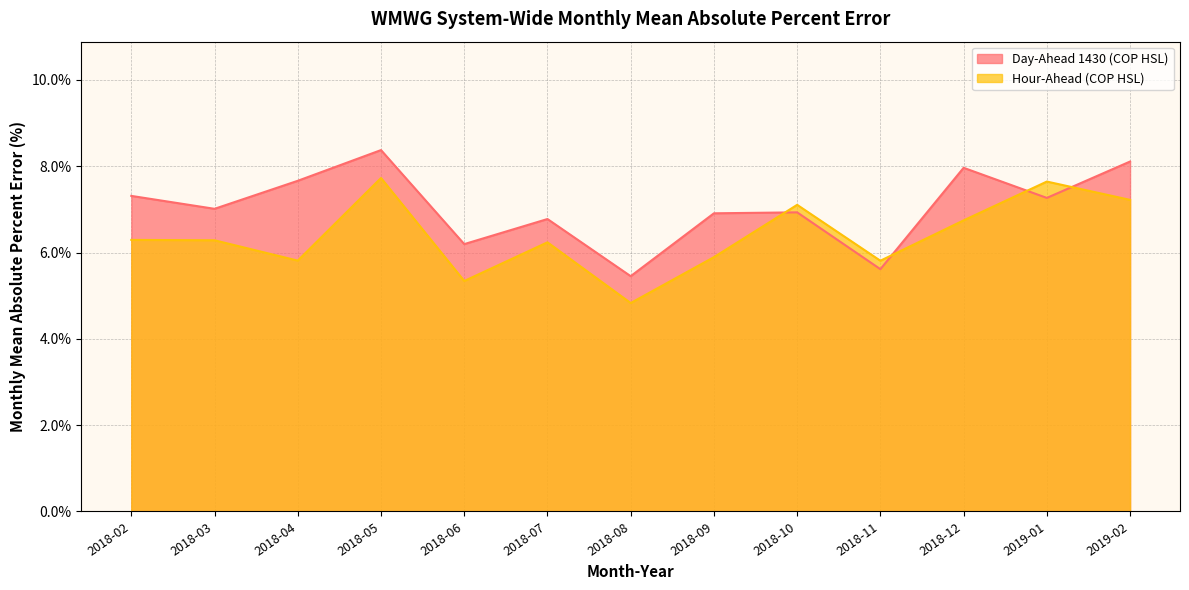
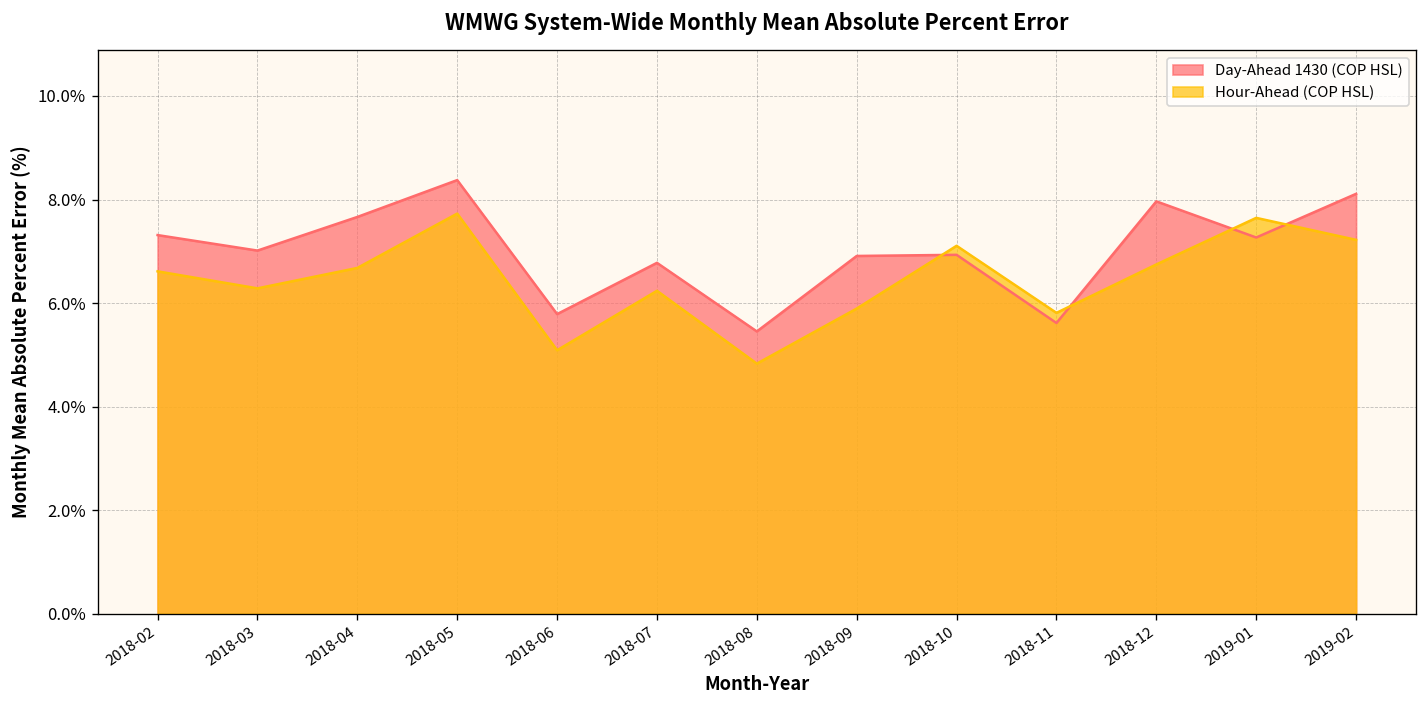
Hour-Ahead (COP HSL), 2018-02: 6.3% -> 6.6%
Hour-Ahead (COP HSL), 2018-04: 5.8% -> 6.7%
Day-Ahead 1430 (COP HSL), 2018-06: 6.2% -> 5.8%
Hour-Ahead (COP HSL), 2018-06: 5.3% -> 5.1%
